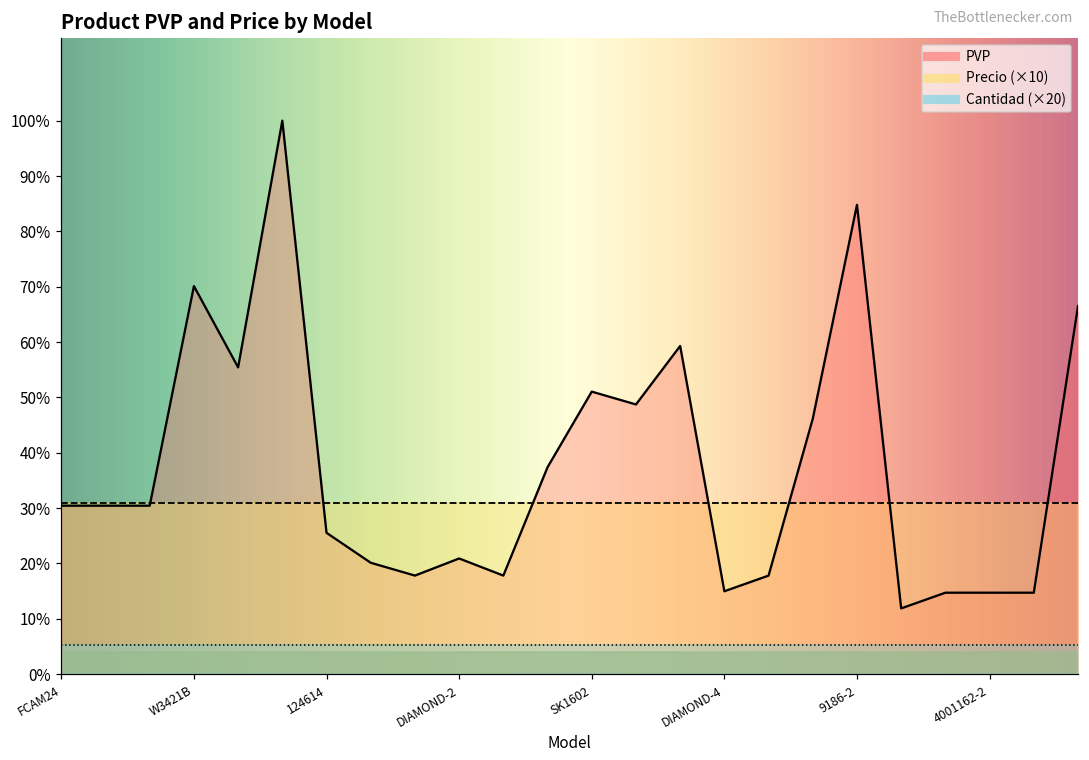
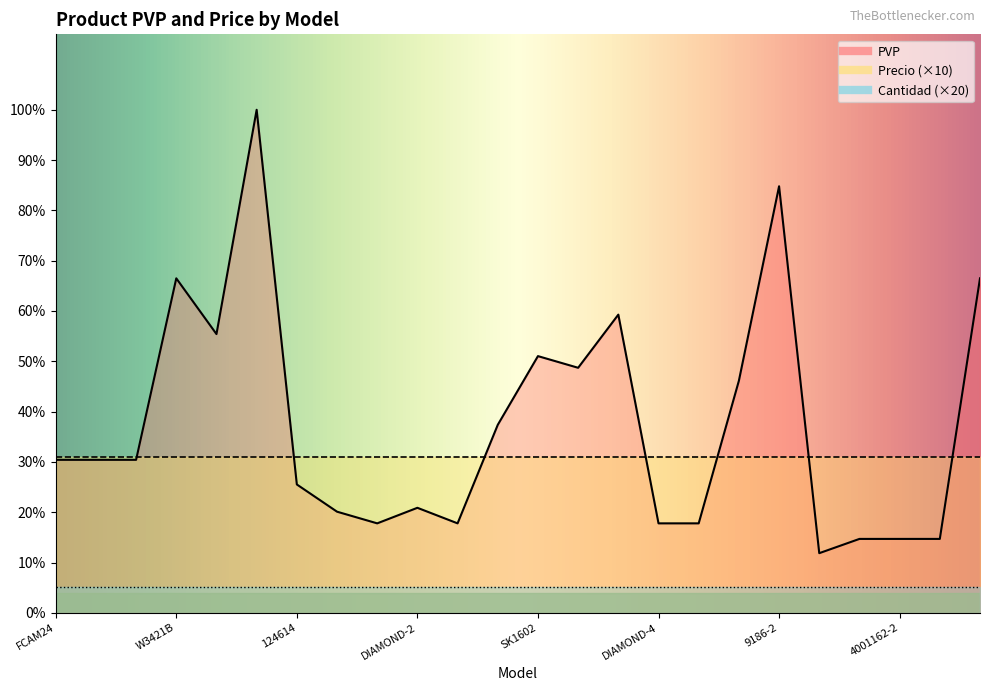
PVP, W3421B: 70% -> 66%
PVP, DIAMOND-4: 15% -> 18%
